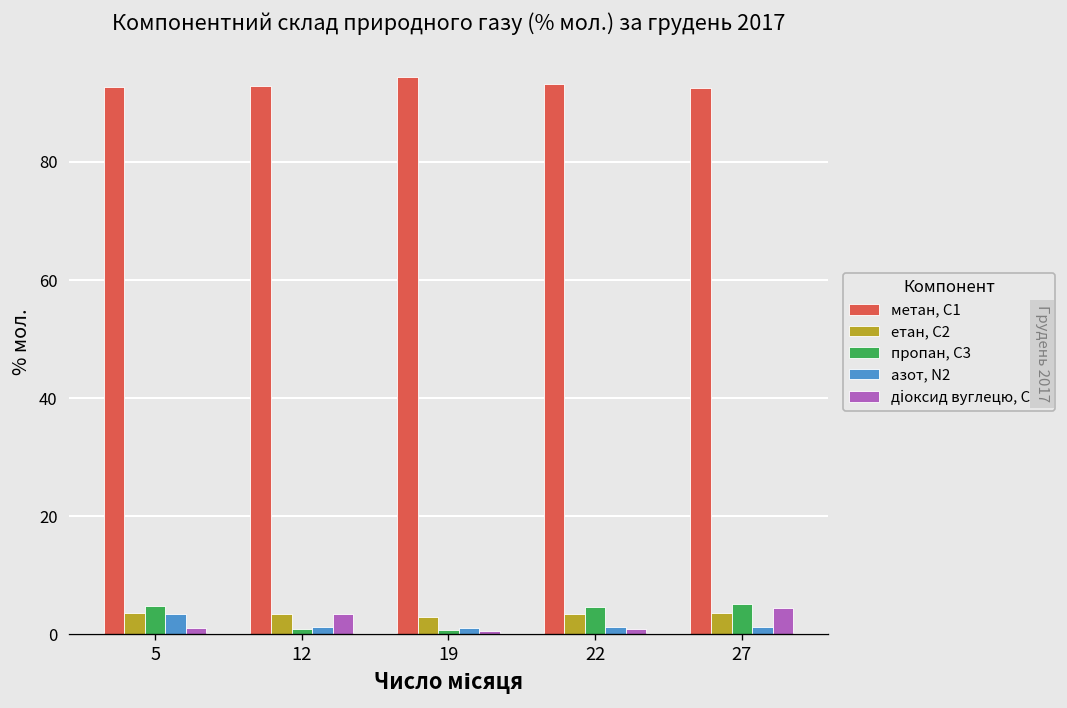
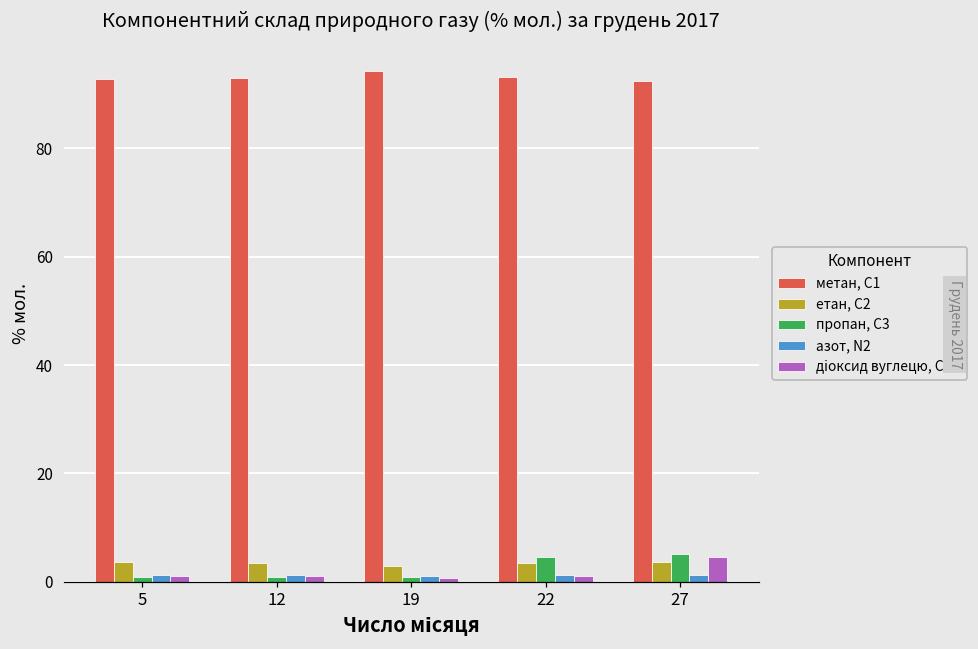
пропан, С3, 5: 5 -> 1
азот, N2, 5: 3 -> 1
діоксид вуглецю, CО2, 12: 4 -> 1
